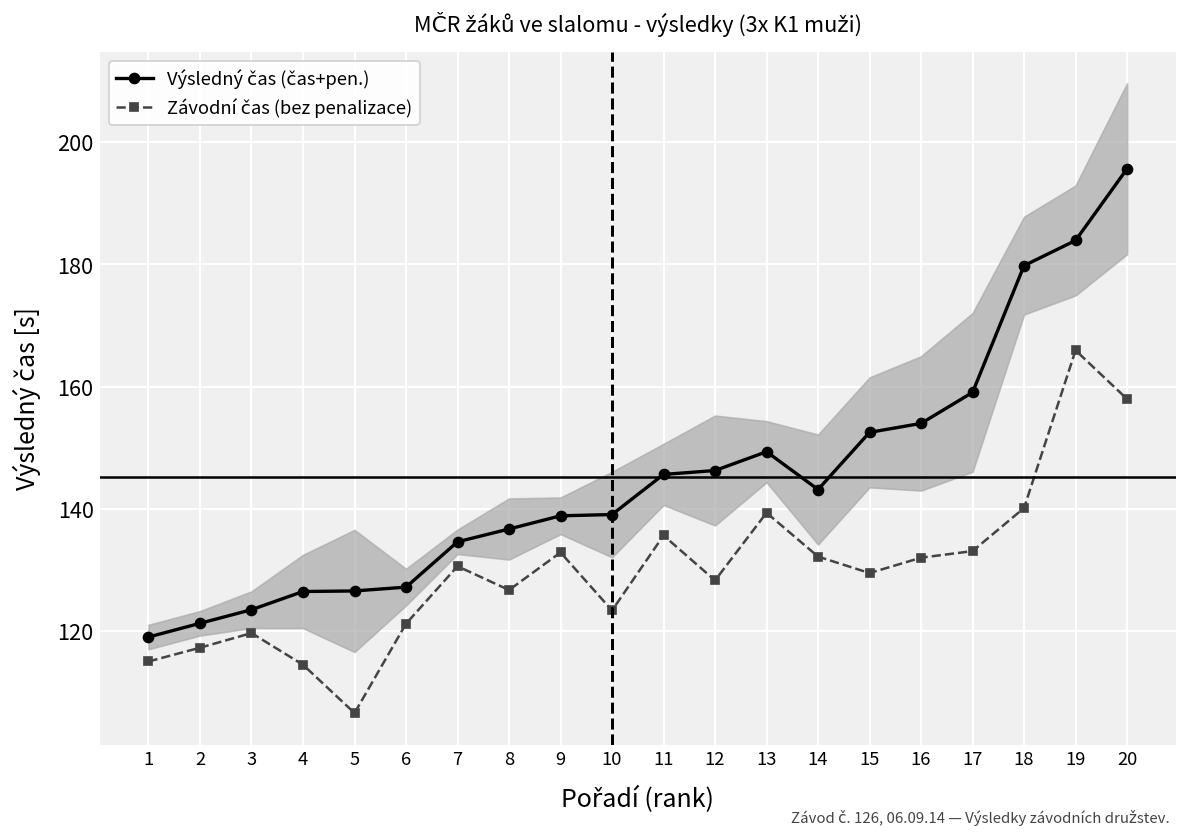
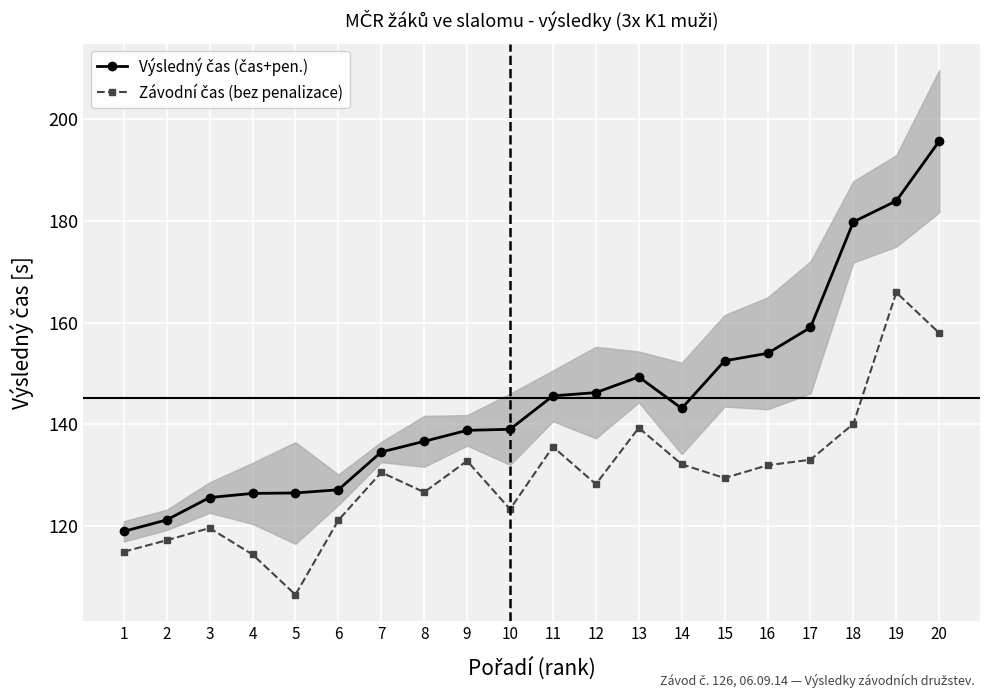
Výsledný čas (čas+pen.), 3: 123 -> 126
